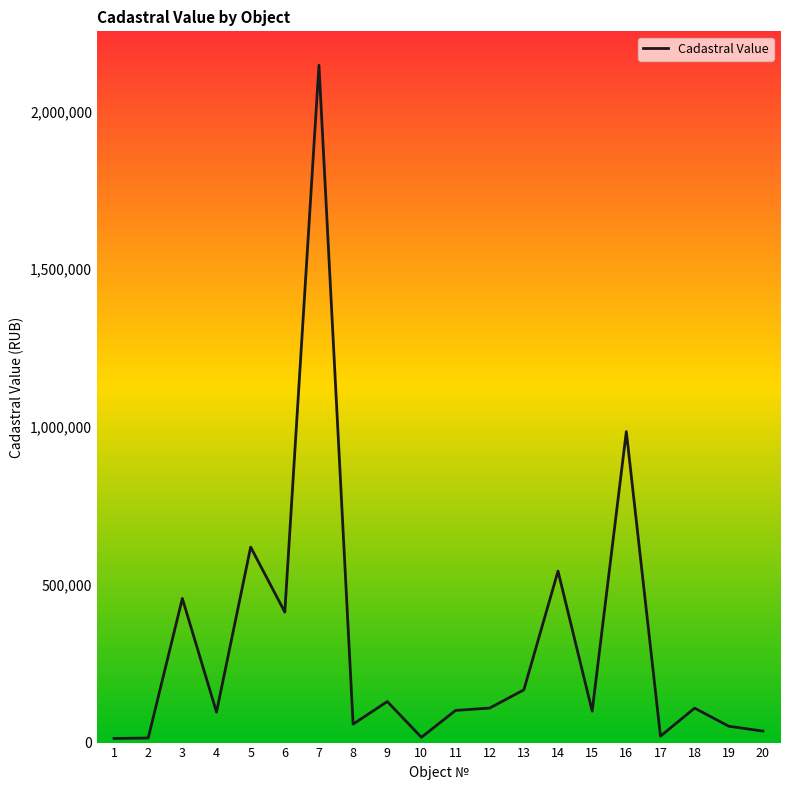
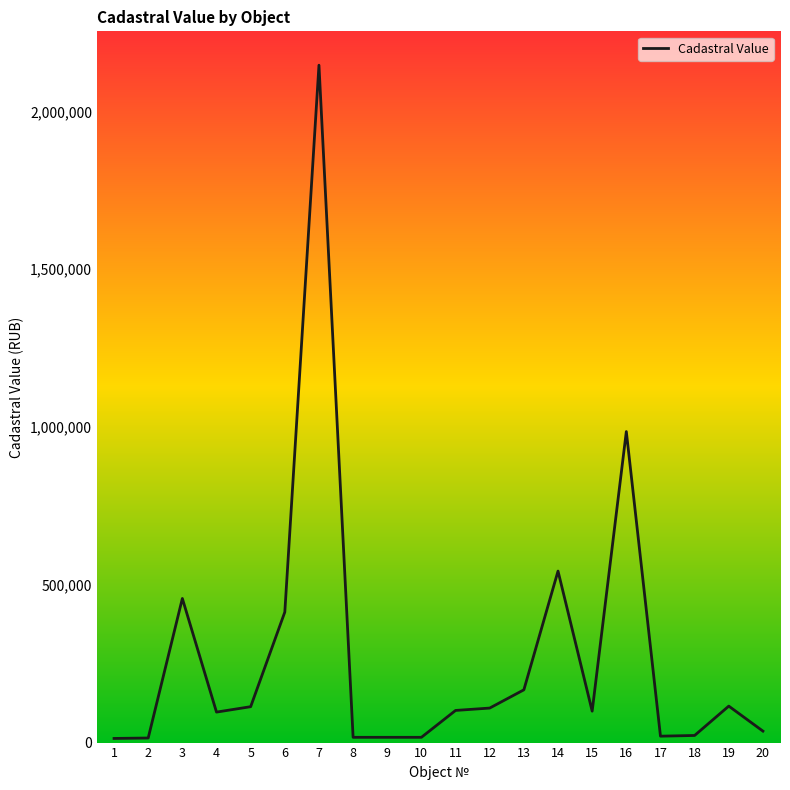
5: 620,000 -> 110,000
8: 60,000 -> 20,000
9: 130,000 -> 20,000
18: 110,000 -> 20,000
19: 50,000 -> 120,000
